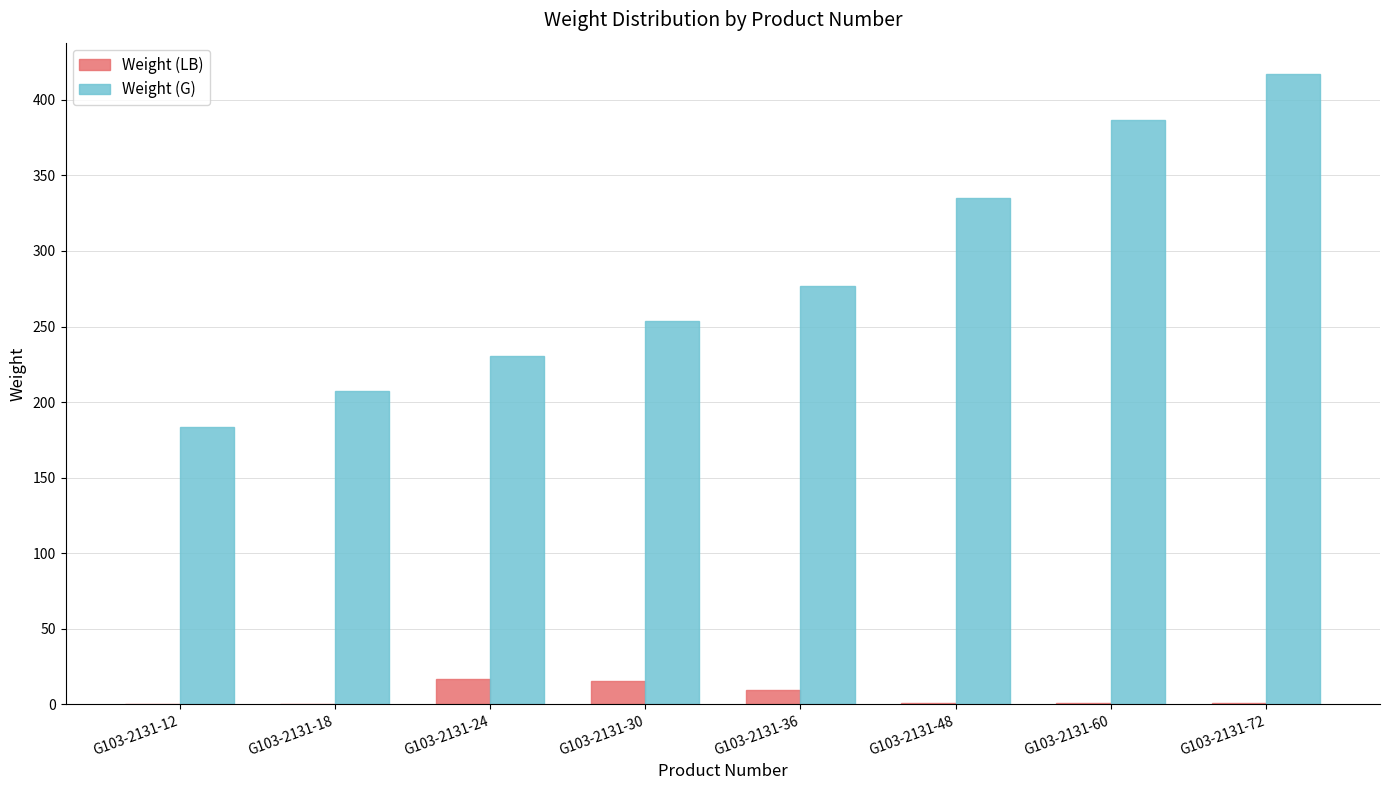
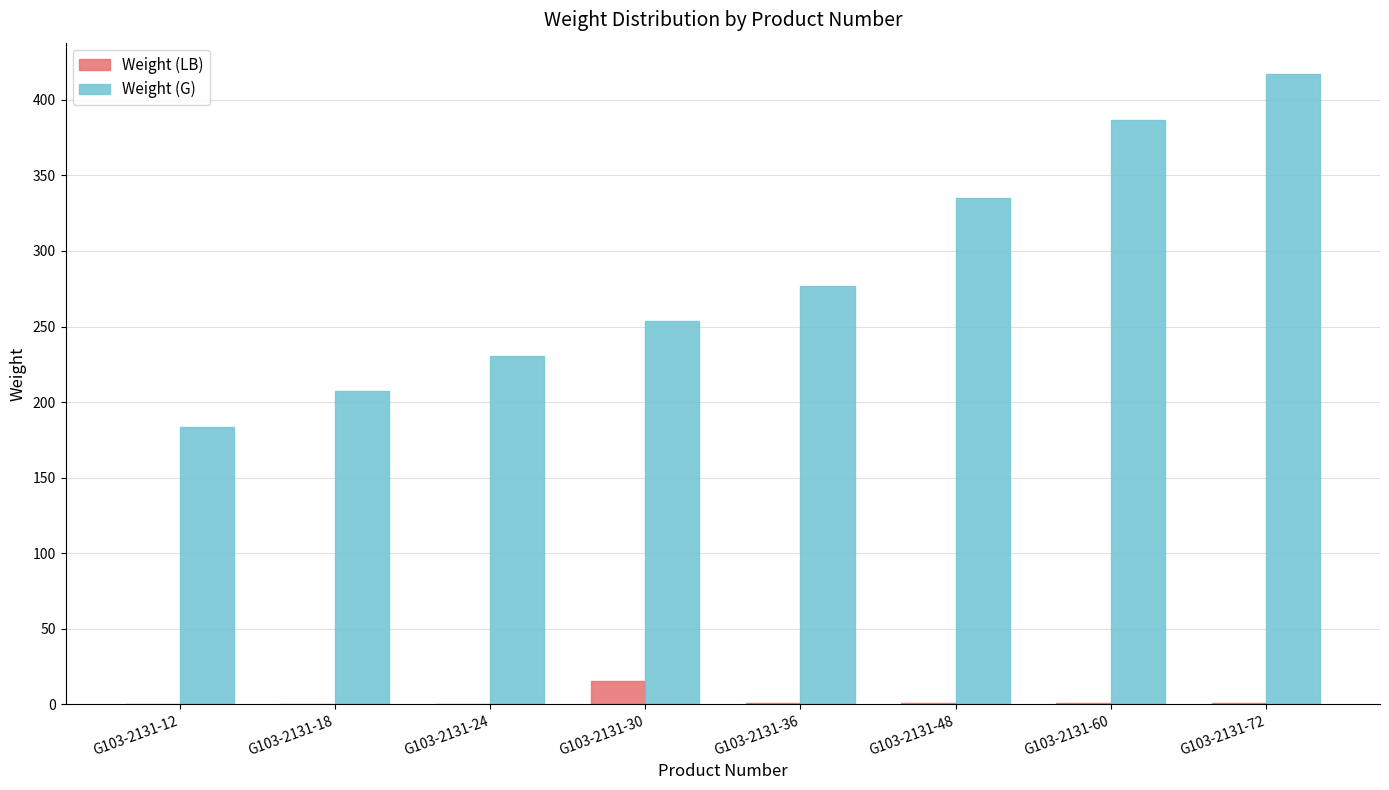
Weight (LB), G103-2131-24: 17 -> 1
Weight (LB), G103-2131-36: 10 -> 1
